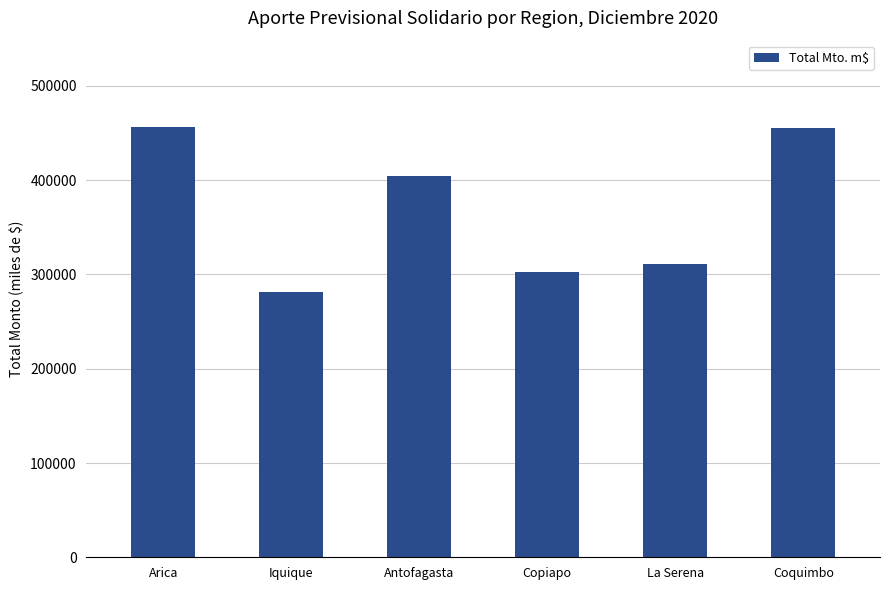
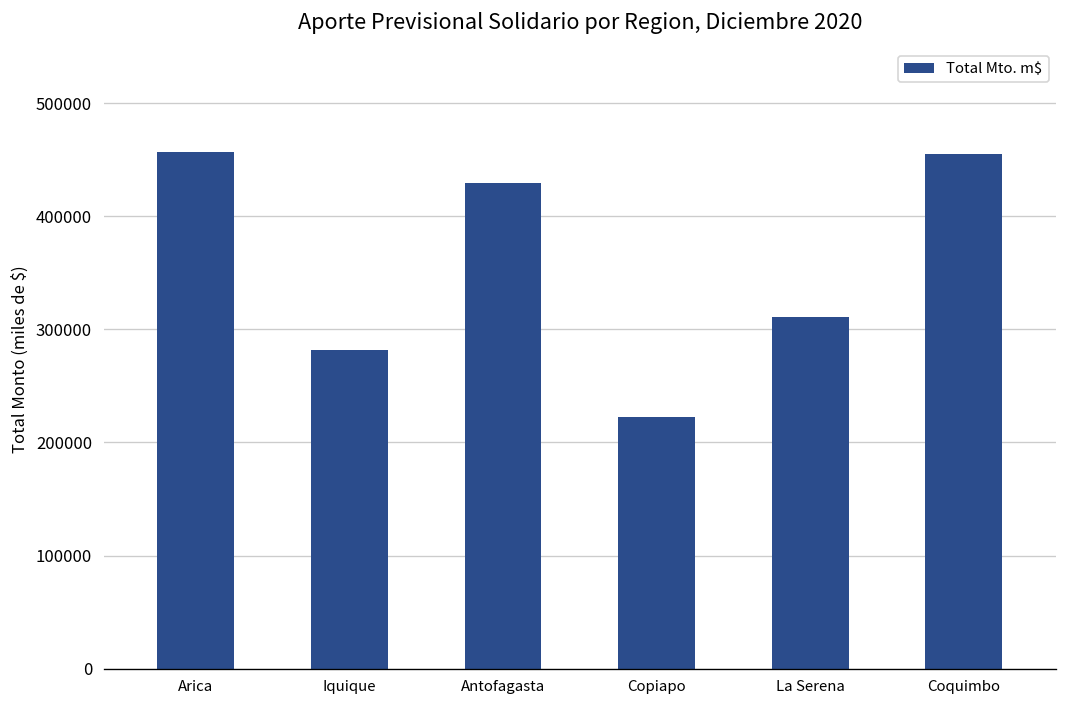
Antofagasta: 400000 -> 430000
Copiapo: 300000 -> 220000
